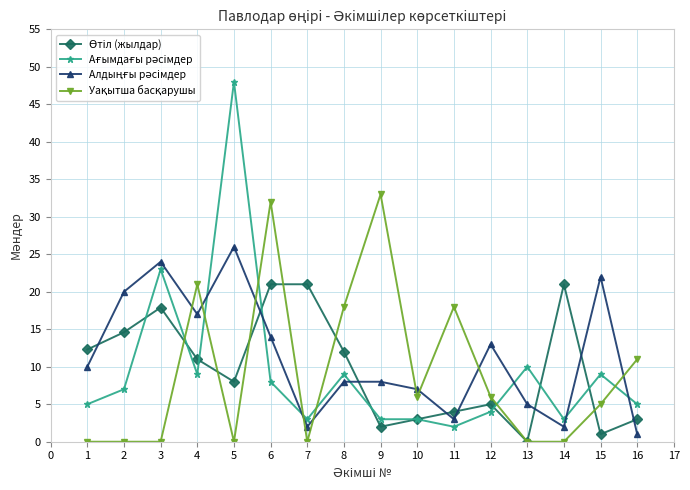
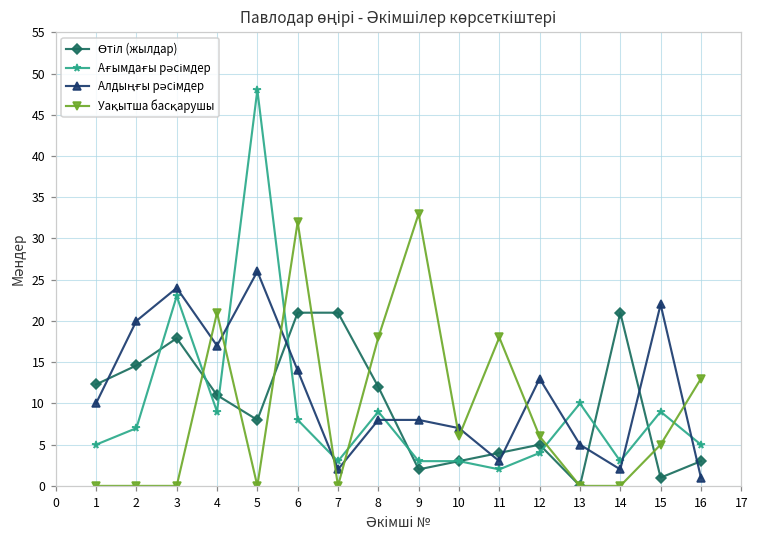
Уақытша басқарушы, 16: 11 -> 13
